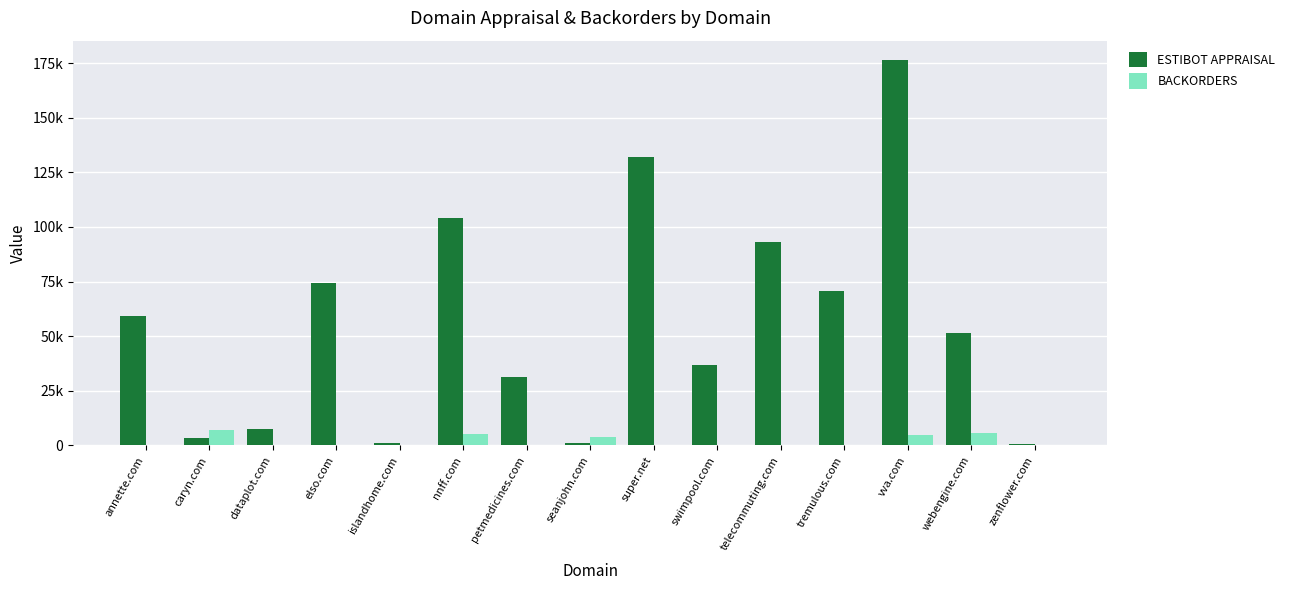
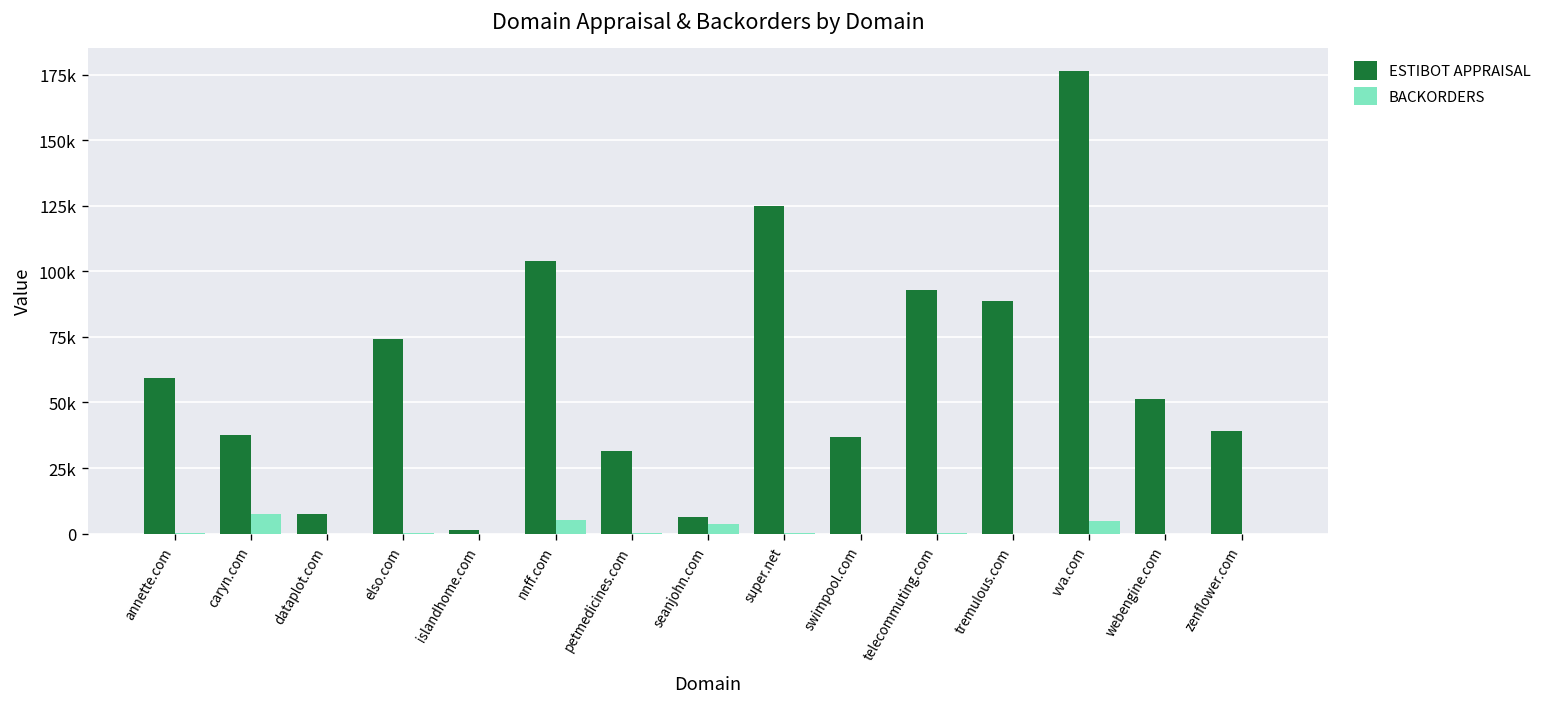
ESTIBOT APPRAISAL, caryn.com: 4000 -> 38000
ESTIBOT APPRAISAL, seanjohn.com: 1000 -> 6000
ESTIBOT APPRAISAL, super.net: 132000 -> 125000
ESTIBOT APPRAISAL, tremulous.com: 71000 -> 89000
BACKORDERS, webengine.com: 6000 -> 0
ESTIBOT APPRAISAL, zenflower.com: 1000 -> 39000
